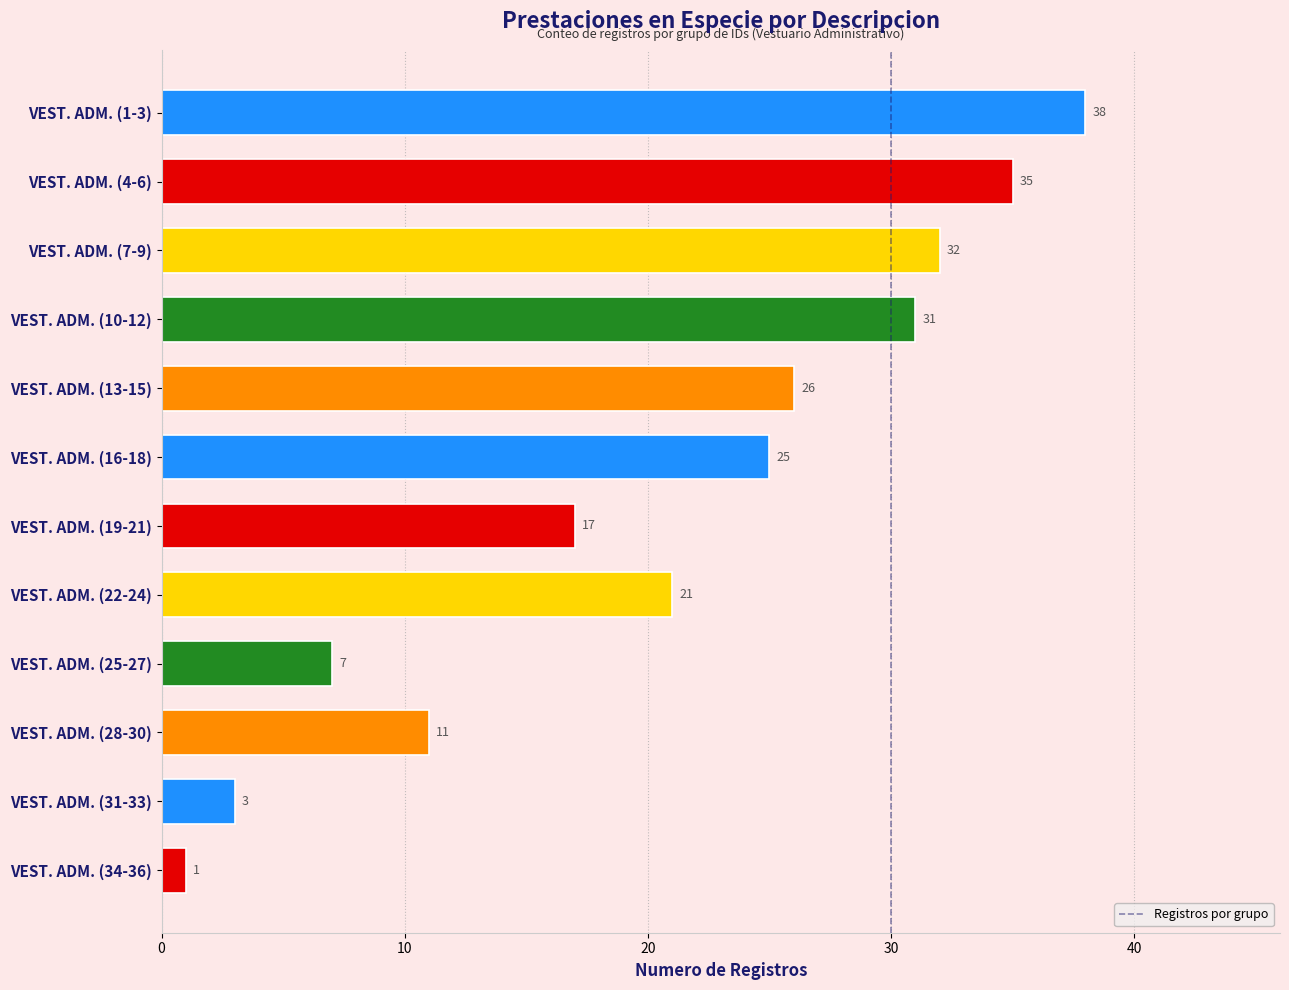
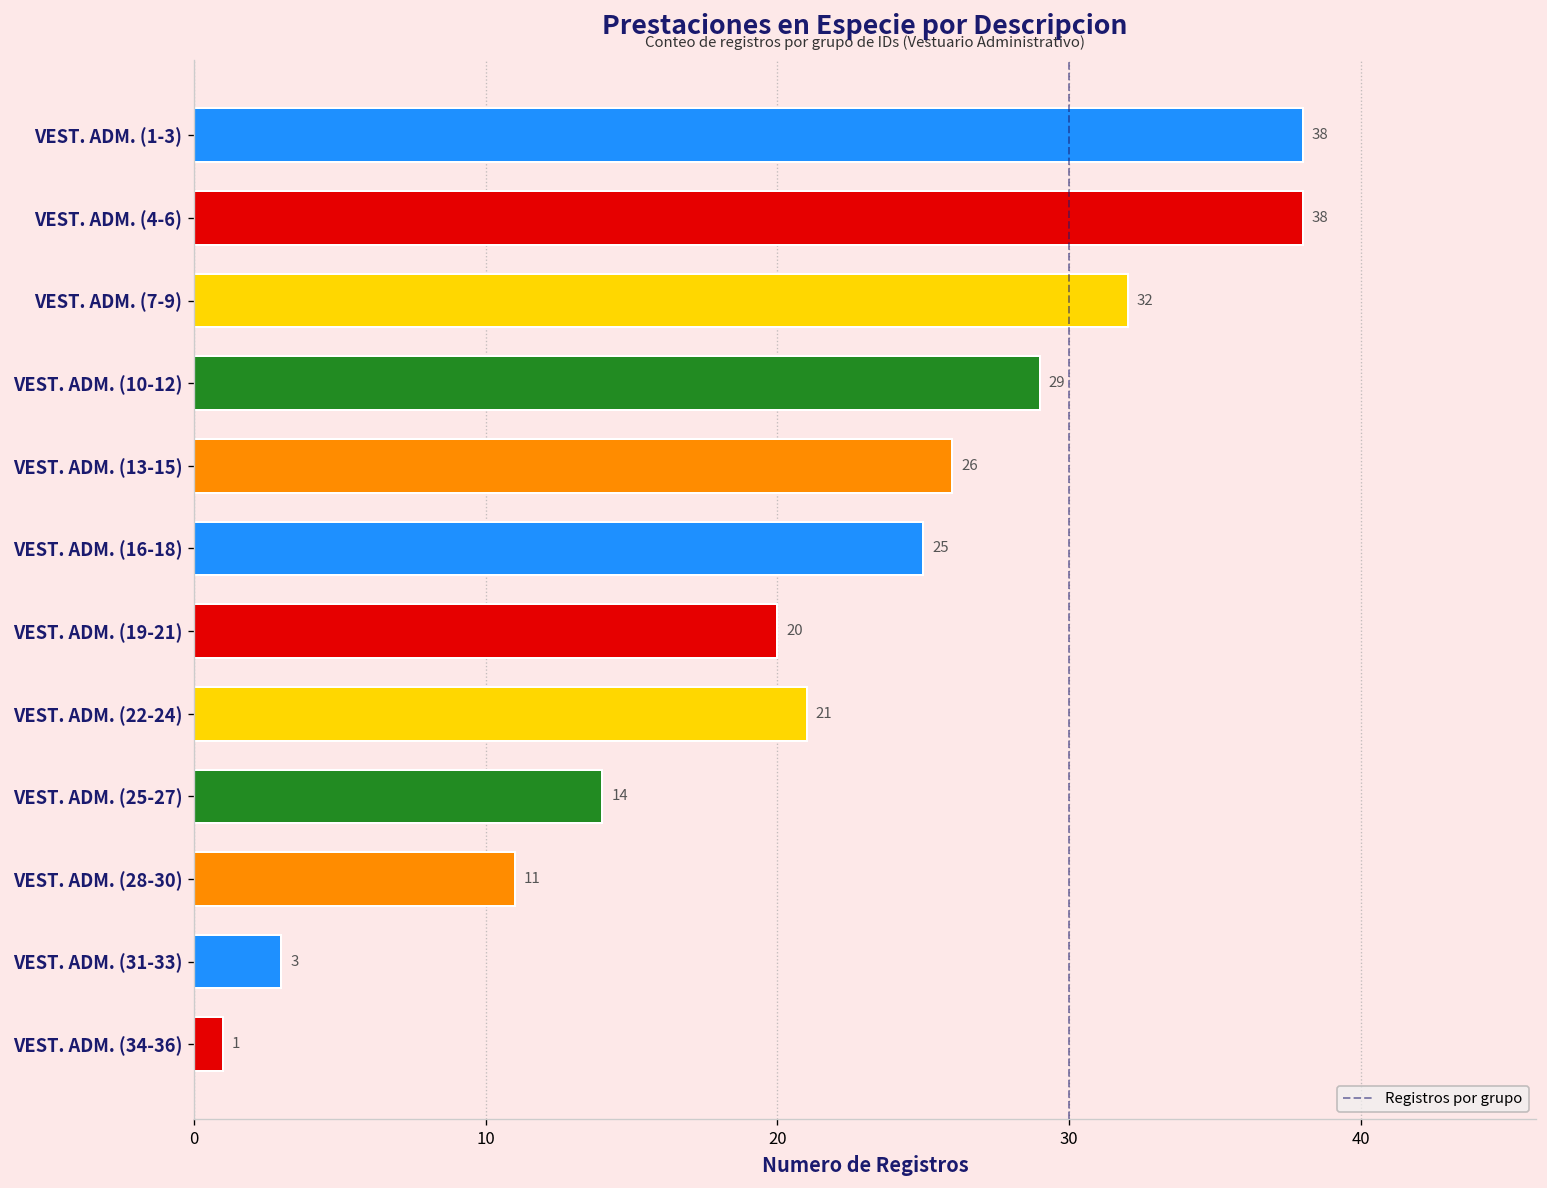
VEST. ADM. (4-6): 35 -> 38
VEST. ADM. (10-12): 31 -> 29
VEST. ADM. (19-21): 17 -> 20
VEST. ADM. (25-27): 7 -> 14
